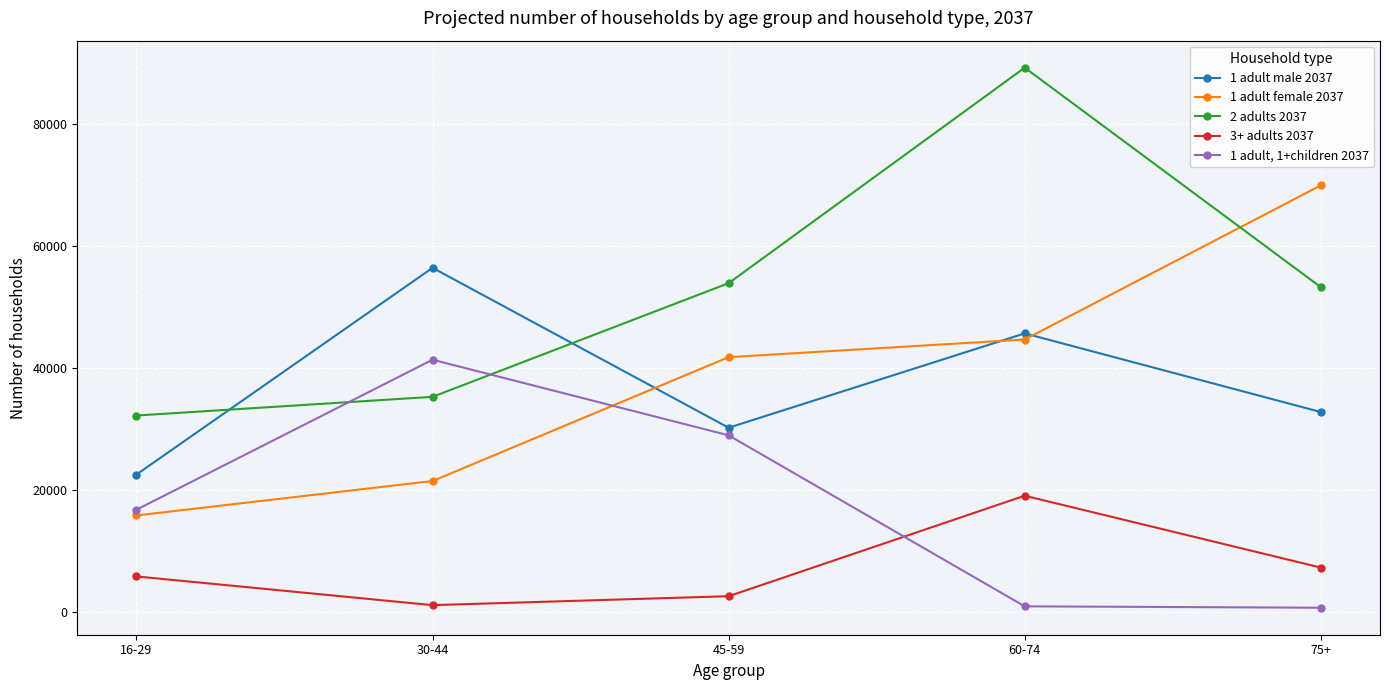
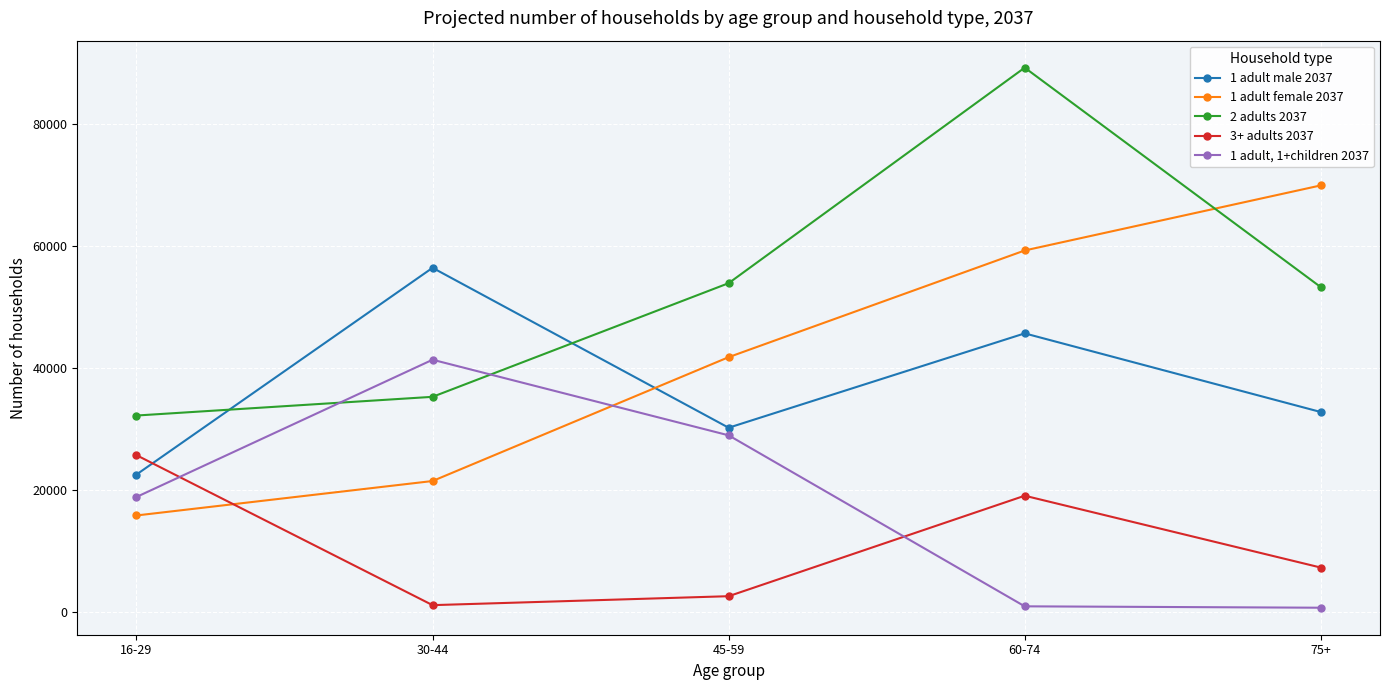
3+ adults 2037, 16-29: 6000 -> 26000
1 adult, 1+children 2037, 16-29: 17000 -> 19000
1 adult female 2037, 60-74: 45000 -> 59000
